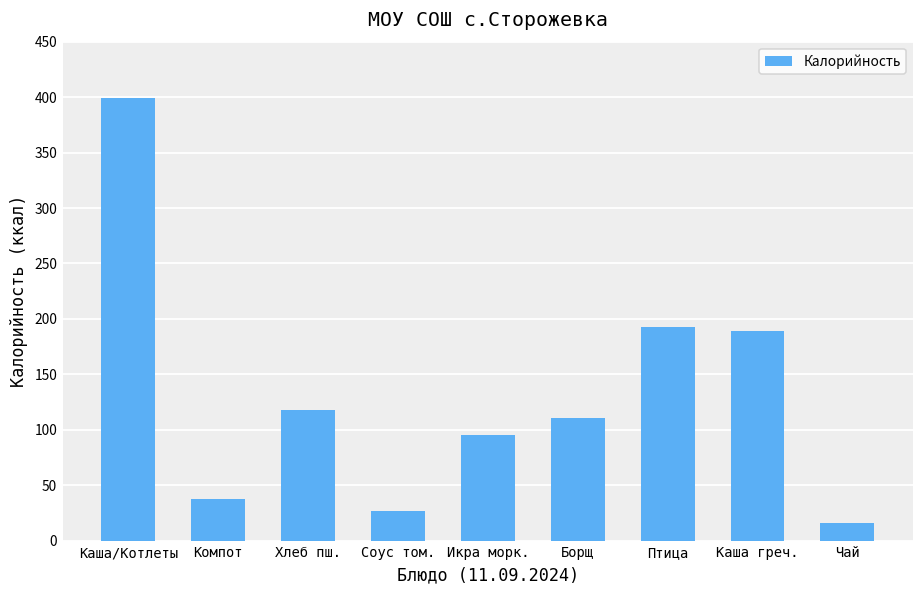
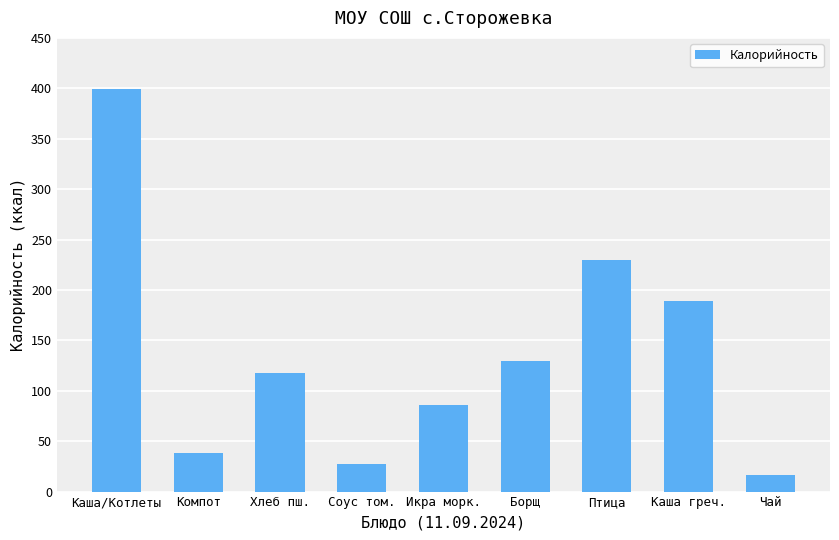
Икра морк.: 95 -> 86
Борщ: 111 -> 130
Птица: 193 -> 230
